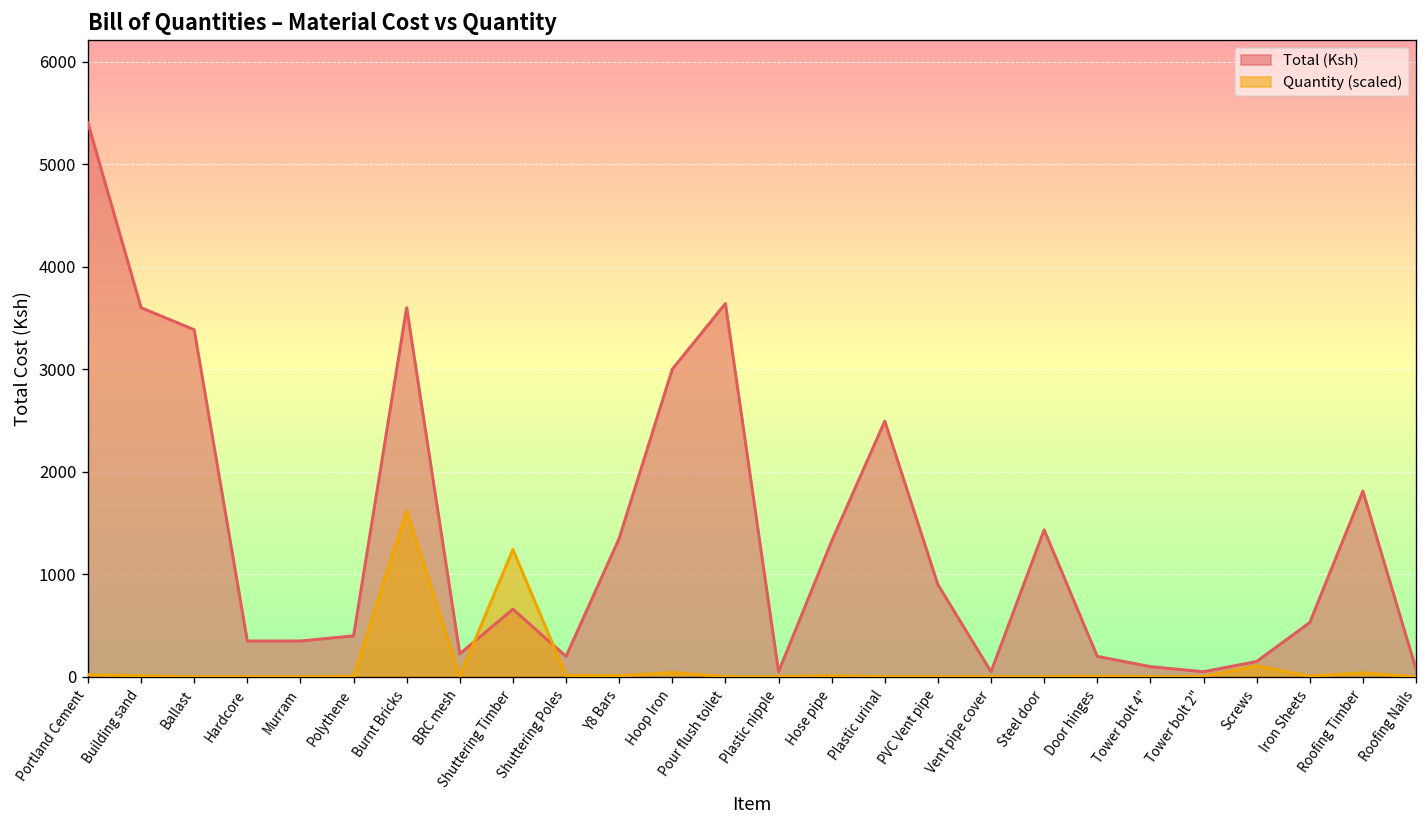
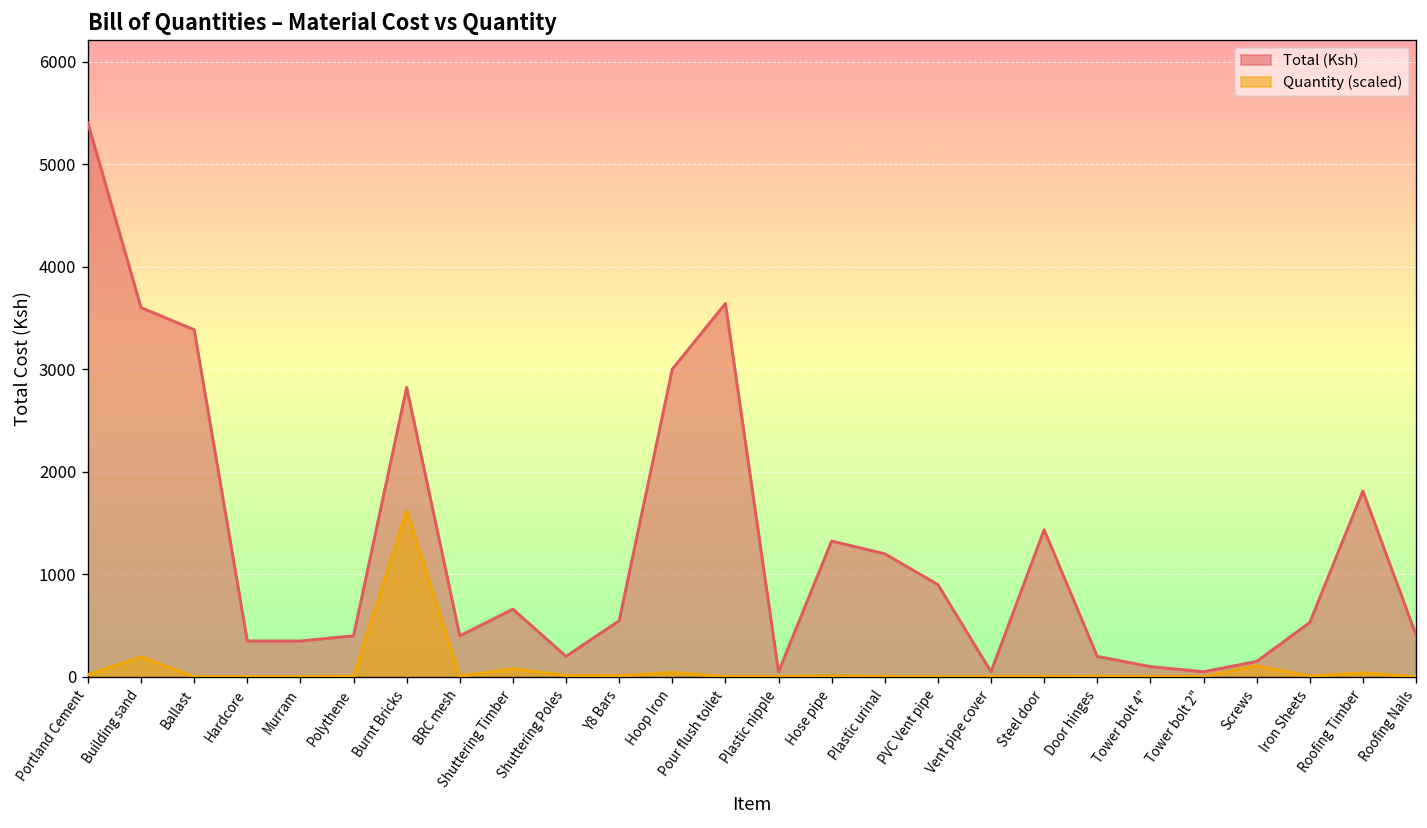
Quantity (scaled), Building sand: 0 -> 200
Total (Ksh), Burnt Bricks: 3600 -> 2800
Total (Ksh), BRC mesh: 200 -> 400
Quantity (scaled), Shuttering Timber: 1200 -> 100
Total (Ksh), Y8 Bars: 1400 -> 500
Total (Ksh), Plastic urinal: 2500 -> 1200
Total (Ksh), Roofing Nails: 100 -> 400
